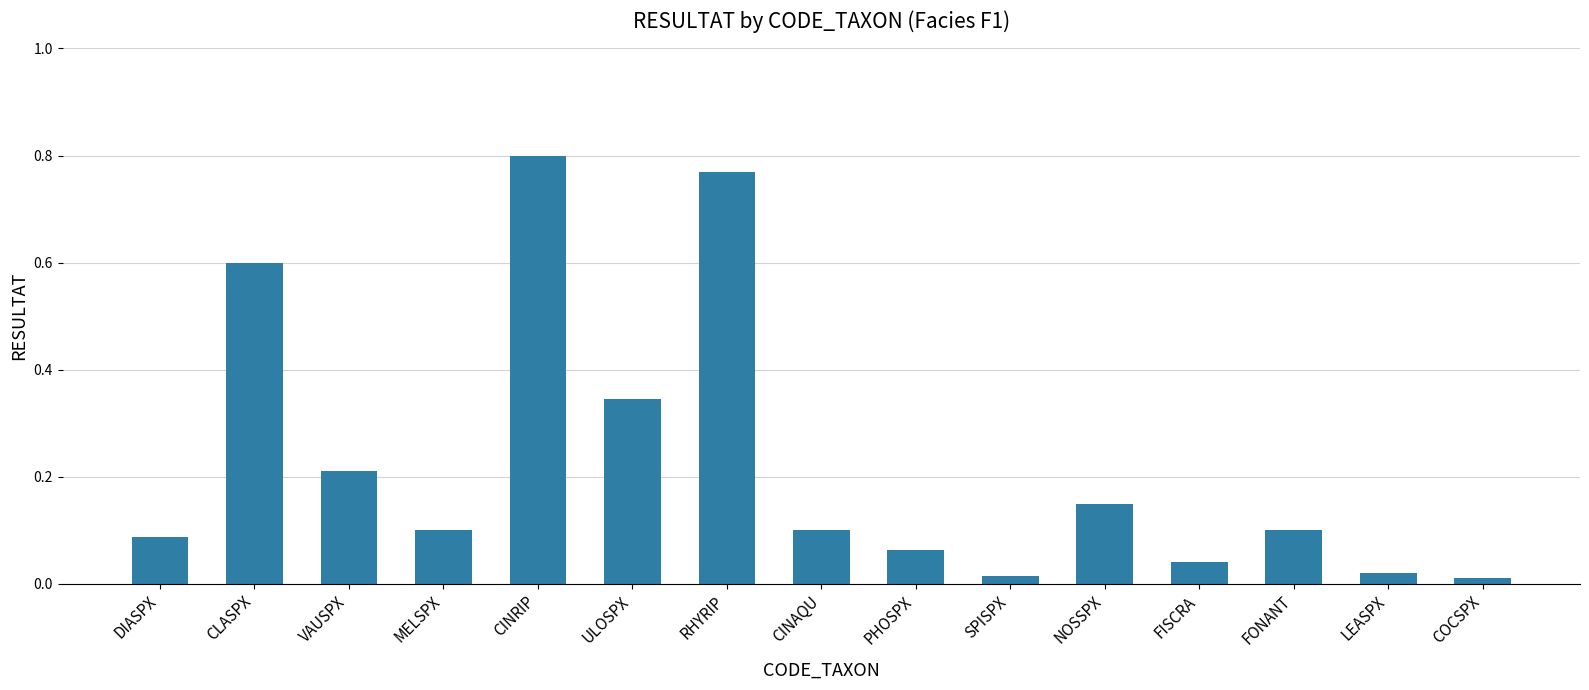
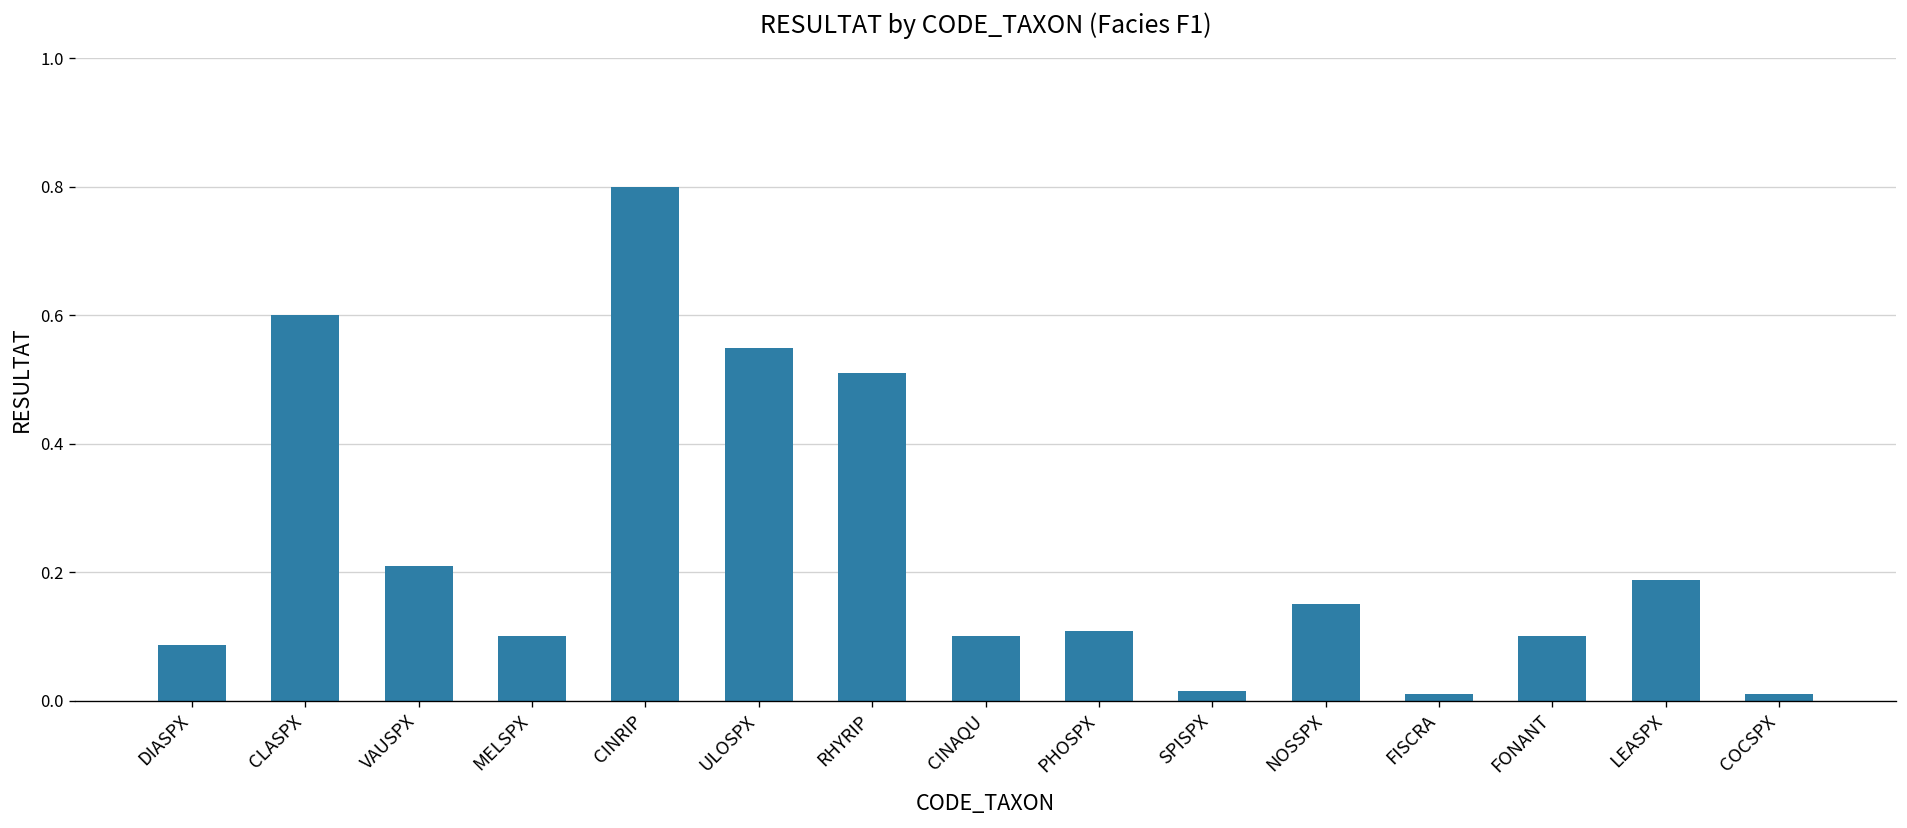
ULOSPX: 0.35 -> 0.55
RHYRIP: 0.77 -> 0.51
PHOSPX: 0.06 -> 0.11
FISCRA: 0.04 -> 0.01
LEASPX: 0.02 -> 0.19
